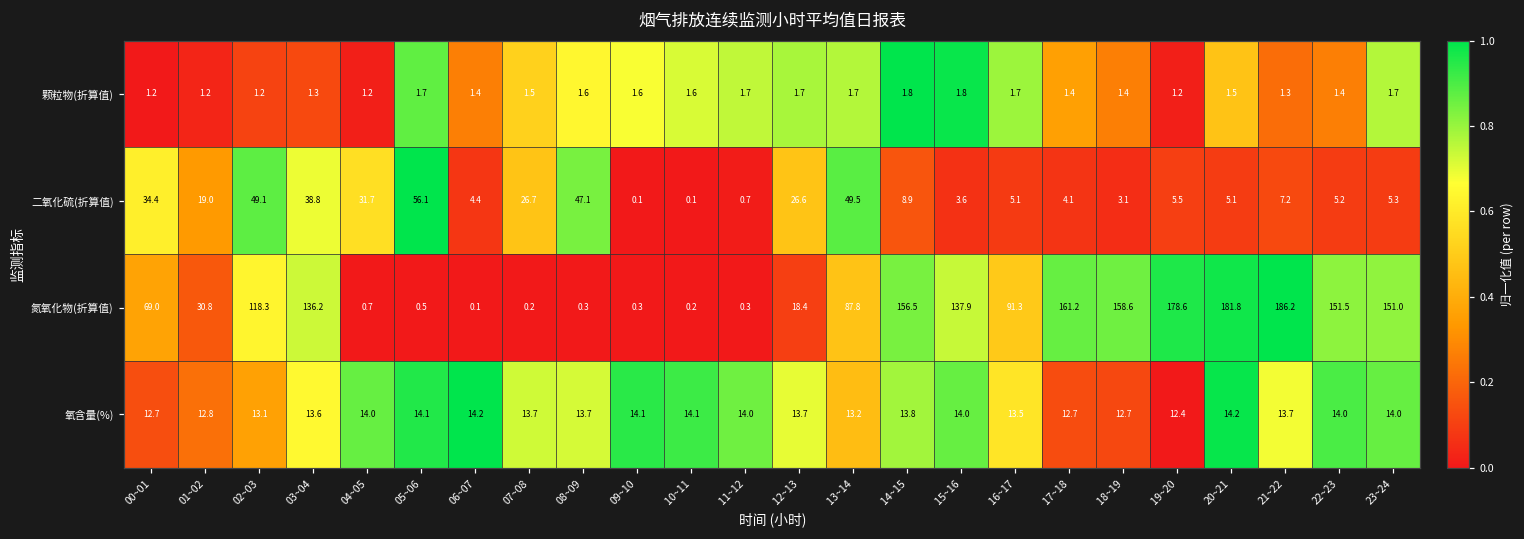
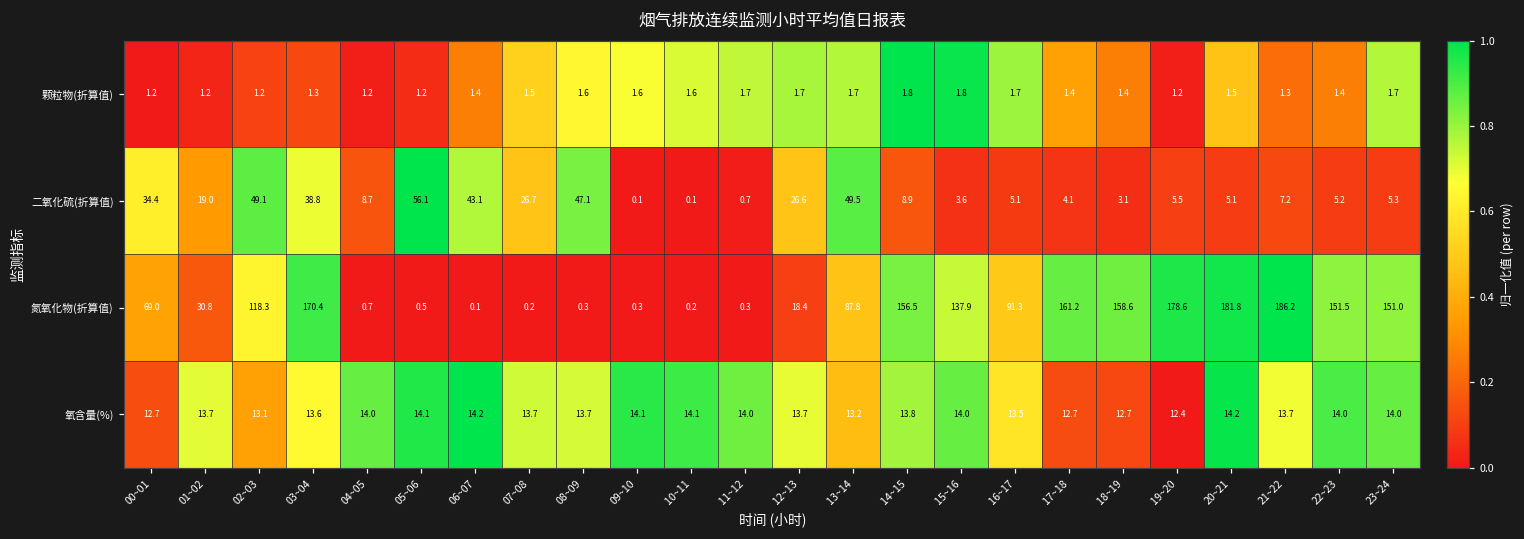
颗粒物(折算值), 05~06: 1.7 -> 1.2
二氧化硫(折算值), 04~05: 31.7 -> 8.7
二氧化硫(折算值), 06~07: 4.4 -> 43.1
氮氧化物(折算值), 03~04: 136.2 -> 170.4
氧含量(%), 01~02: 12.8 -> 13.7
